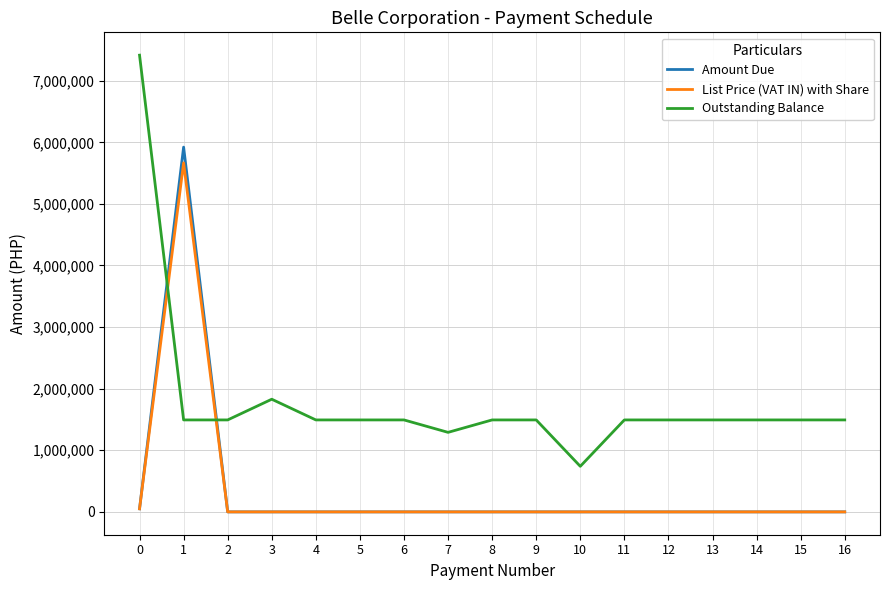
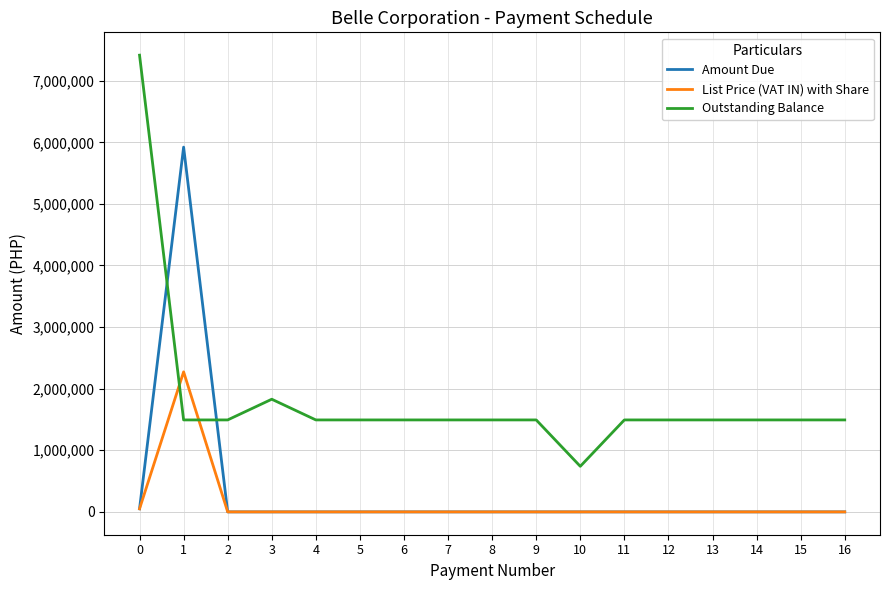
List Price (VAT IN) with Share, 1: 5,700,000 -> 2,300,000
Outstanding Balance, 7: 1,300,000 -> 1,500,000
